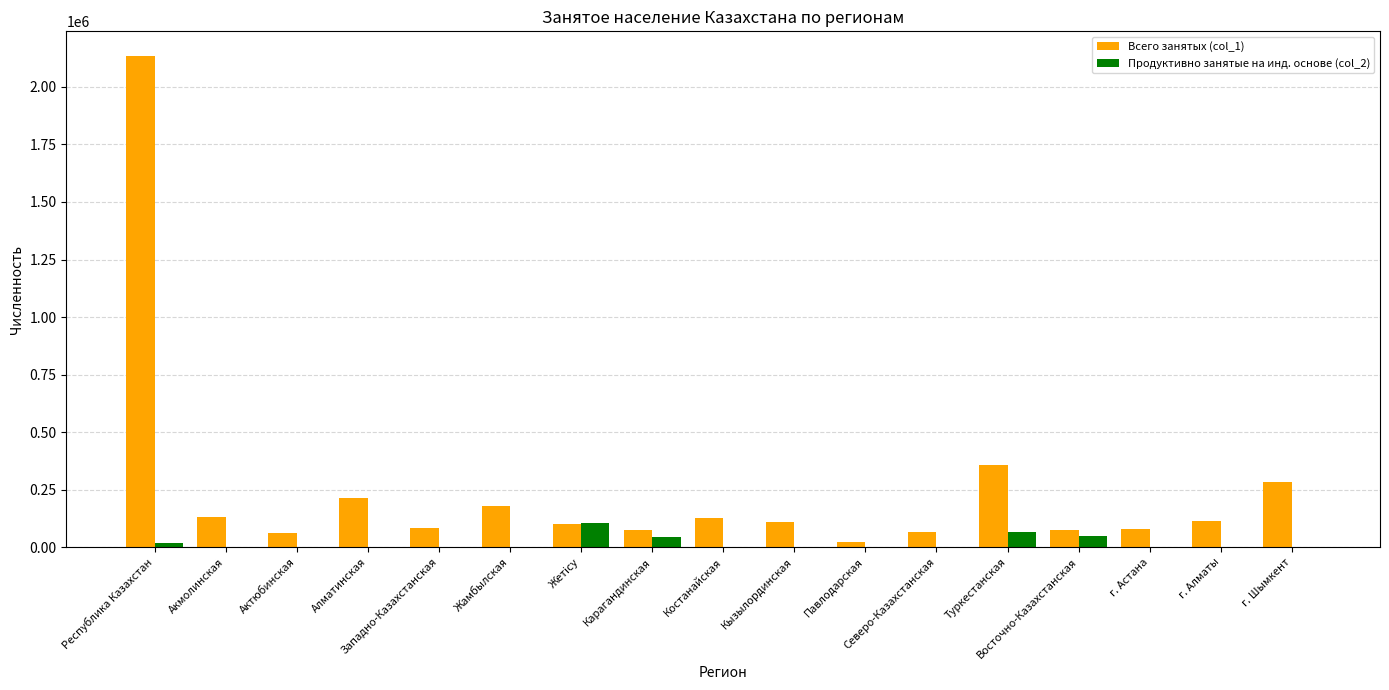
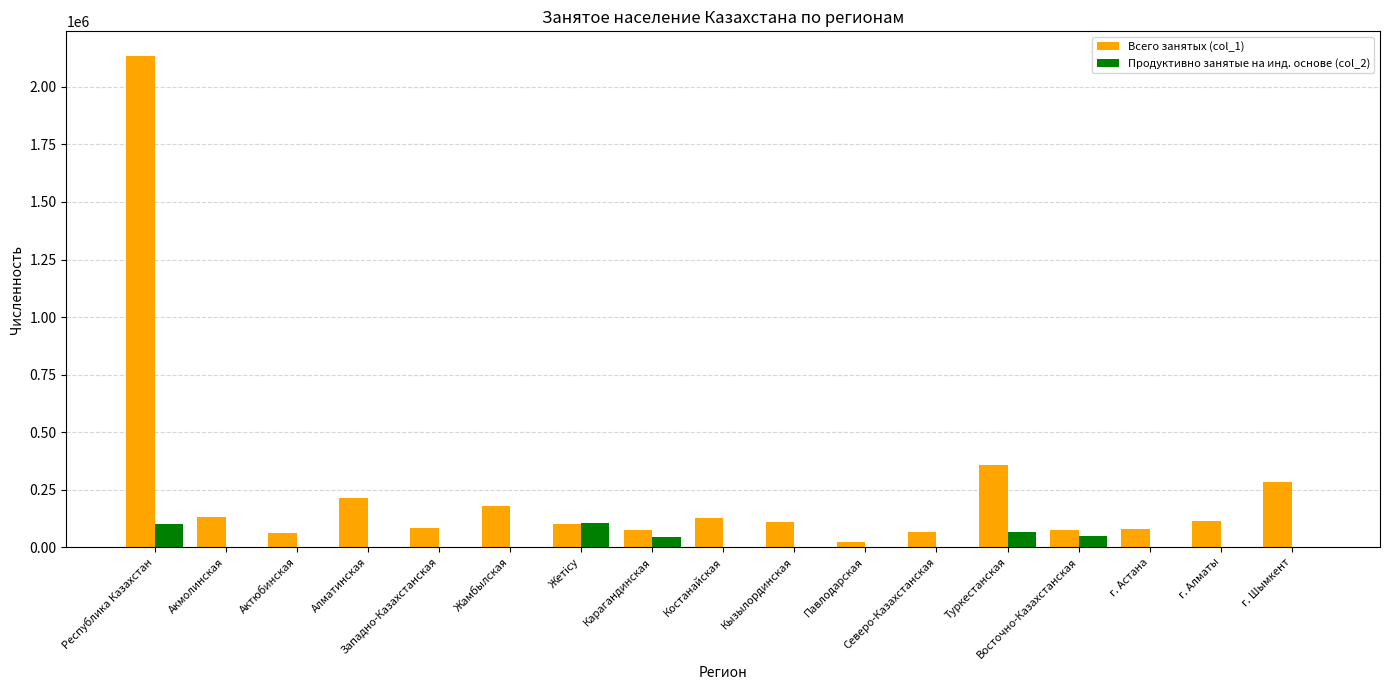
Продуктивно занятые на инд. основе (col_2), Республика Казахстан: 20000 -> 100000
